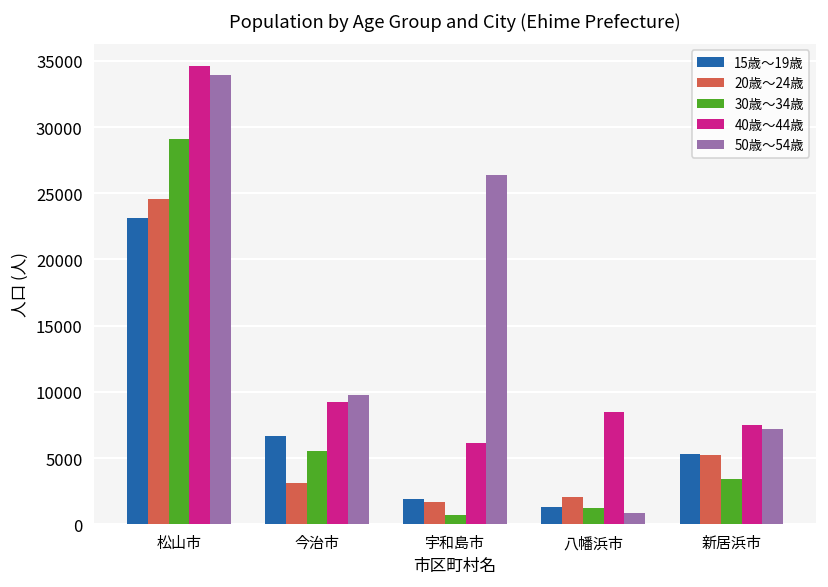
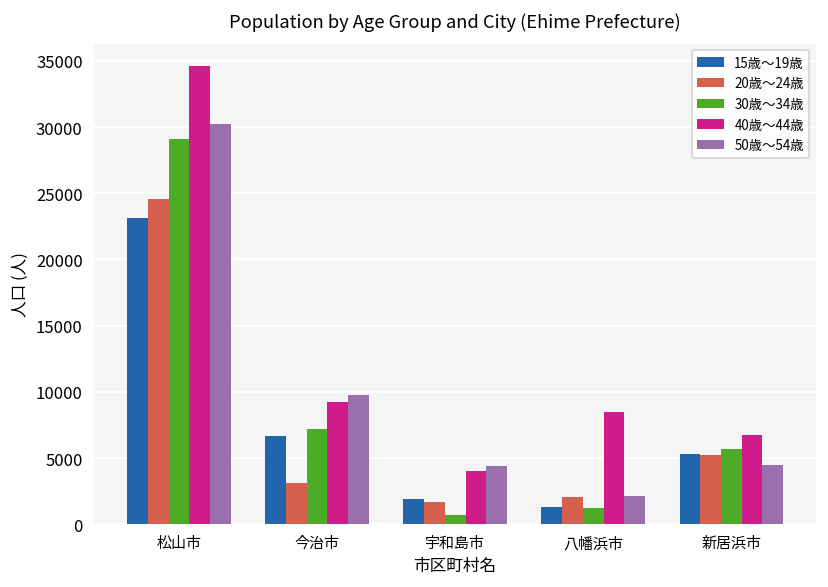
50歳～54歳, 松山市: 34000 -> 30200
30歳～34歳, 今治市: 5600 -> 7200
40歳～44歳, 宇和島市: 6100 -> 4100
50歳～54歳, 宇和島市: 26400 -> 4400
50歳～54歳, 八幡浜市: 800 -> 2100
30歳～34歳, 新居浜市: 3400 -> 5700
40歳～44歳, 新居浜市: 7500 -> 6700
50歳～54歳, 新居浜市: 7200 -> 4500
